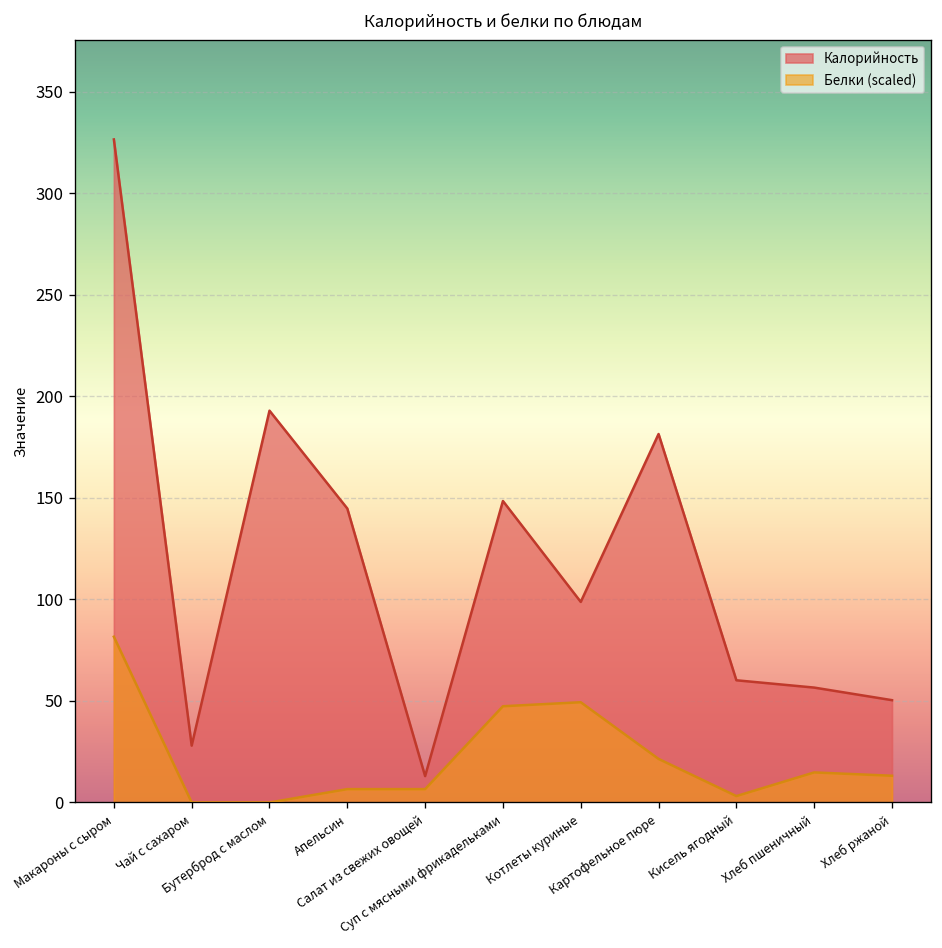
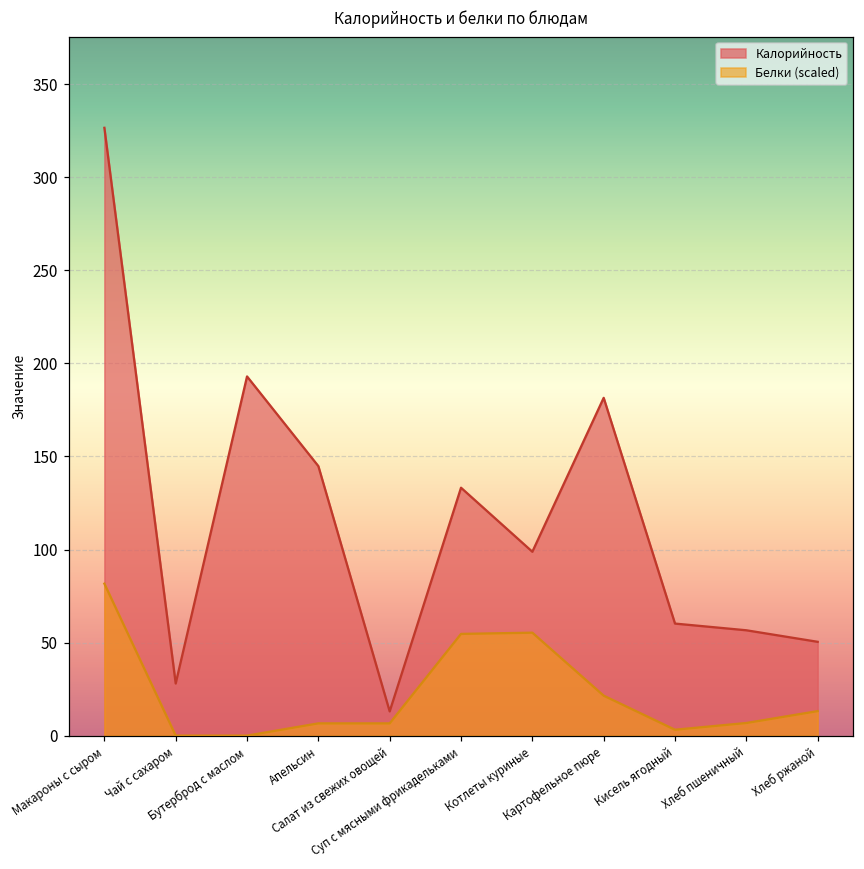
Калорийность, Суп с мясными фрикадельками: 149 -> 133
Белки (scaled), Суп с мясными фрикадельками: 47 -> 55
Белки (scaled), Котлеты куриные: 49 -> 55
Белки (scaled), Хлеб пшеничный: 15 -> 7
